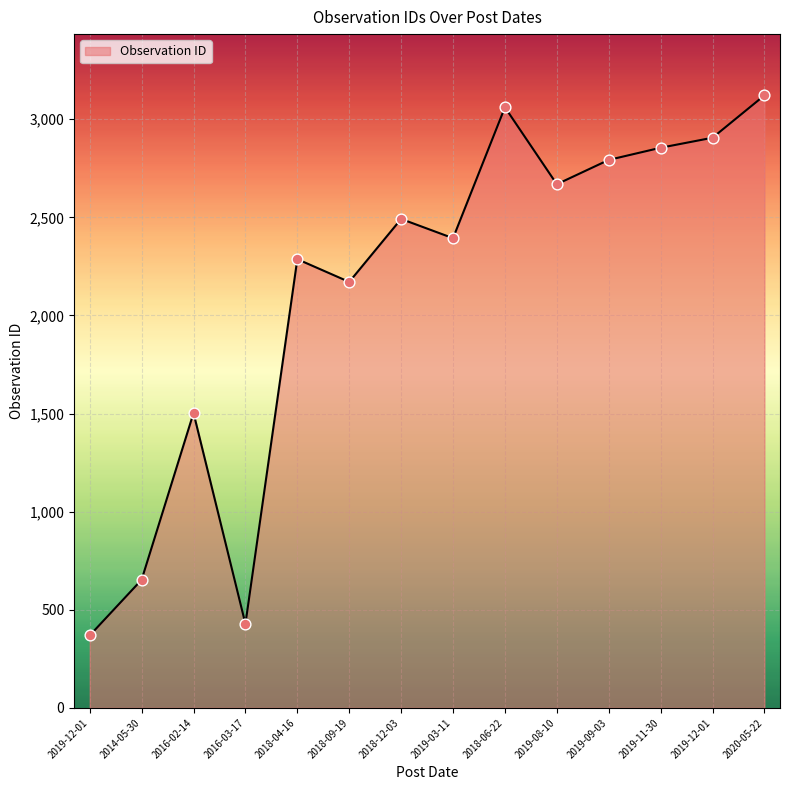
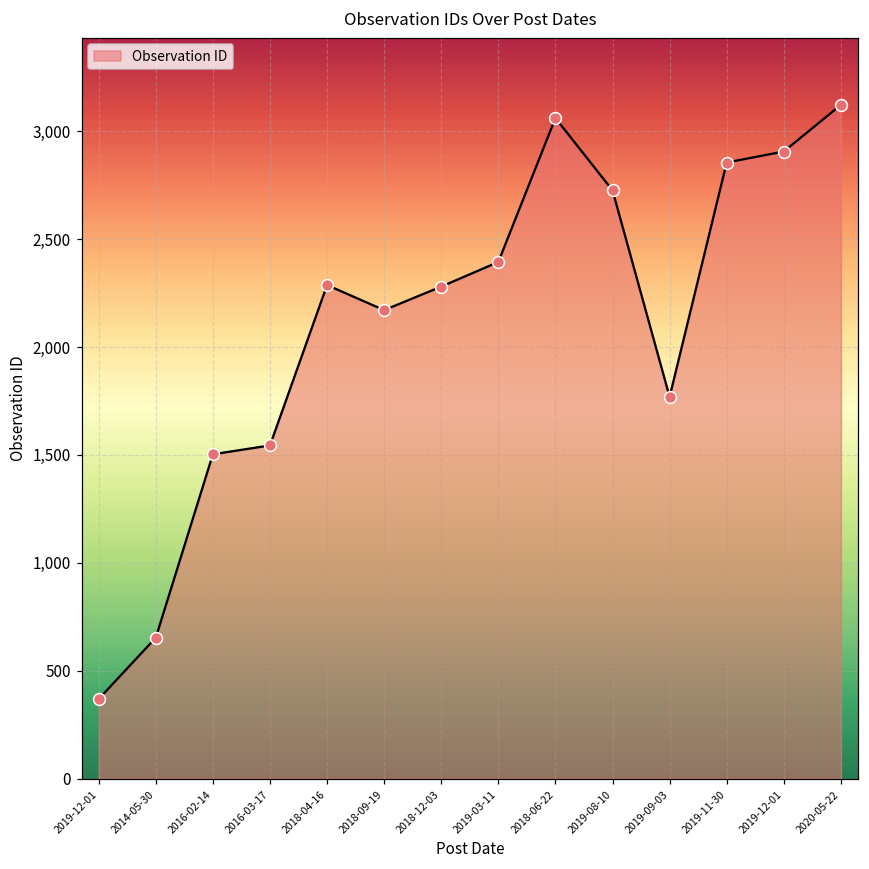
2016-03-17: 430 -> 1,540
2018-12-03: 2,490 -> 2,280
2019-08-10: 2,670 -> 2,730
2019-09-03: 2,790 -> 1,770
